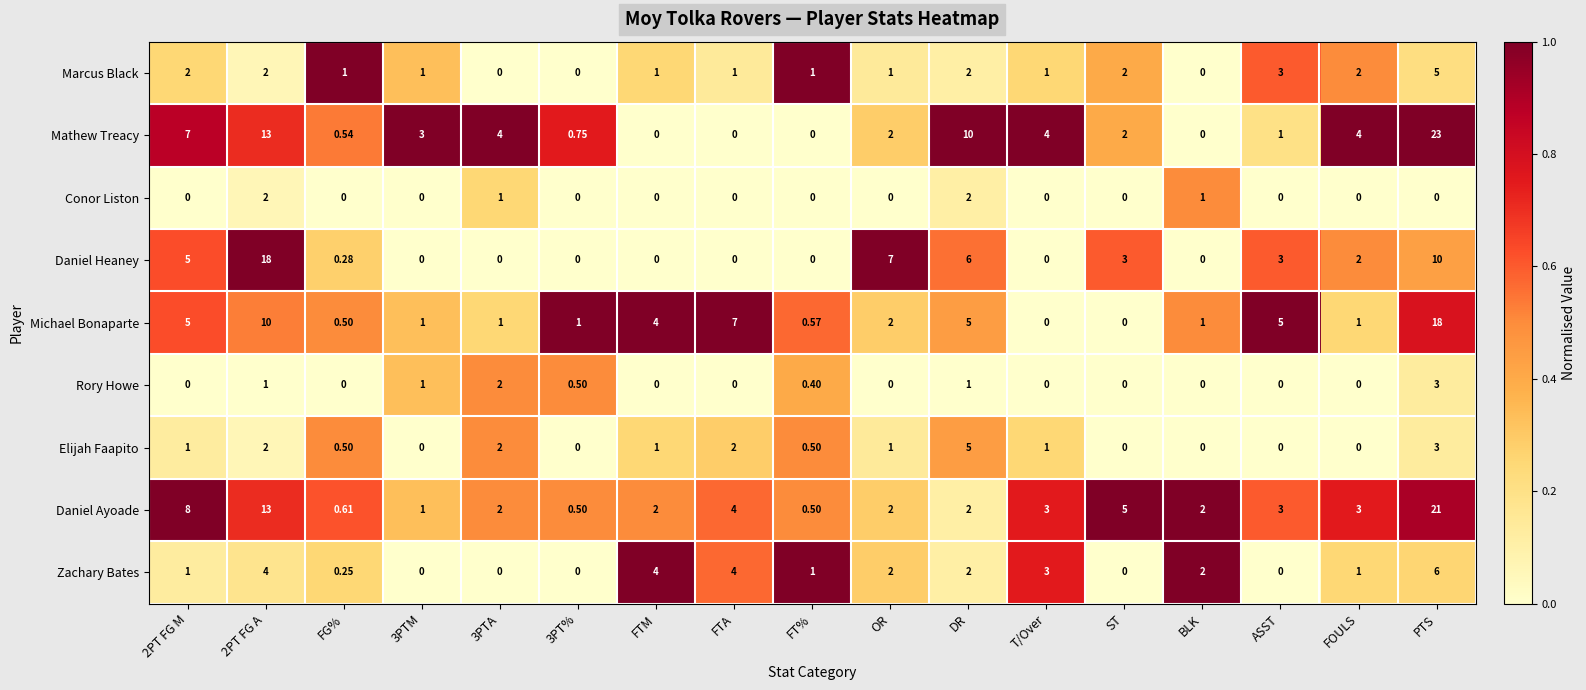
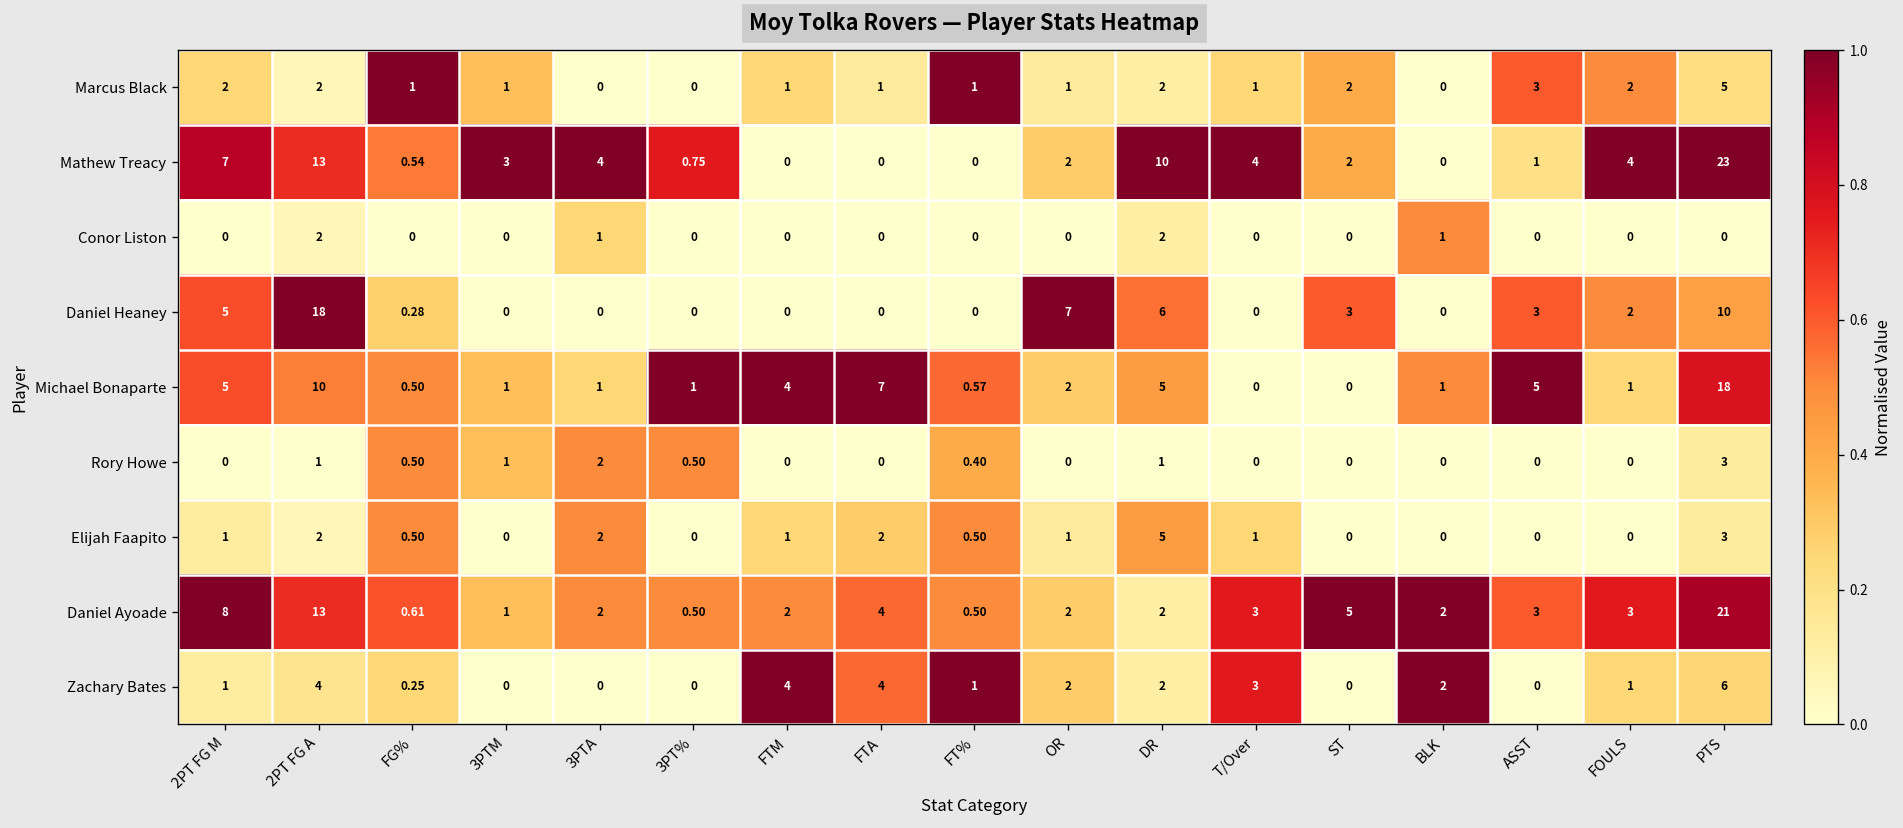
Rory Howe, FG%: 0 -> 0.50
